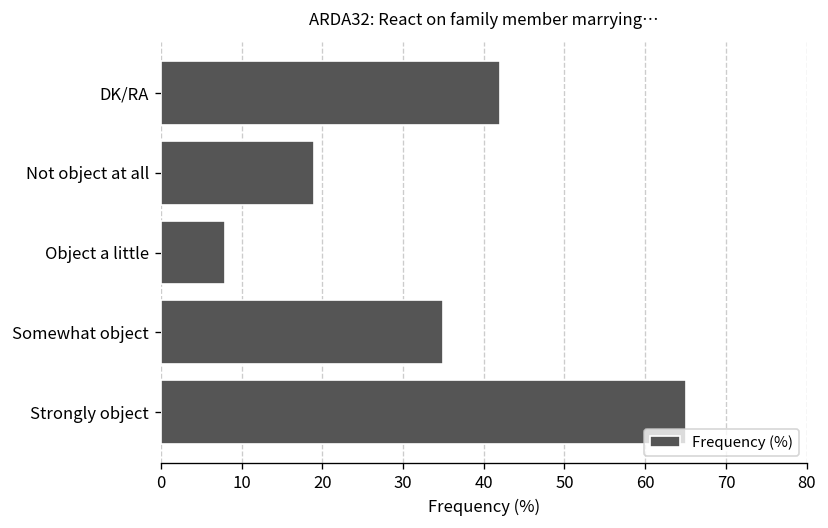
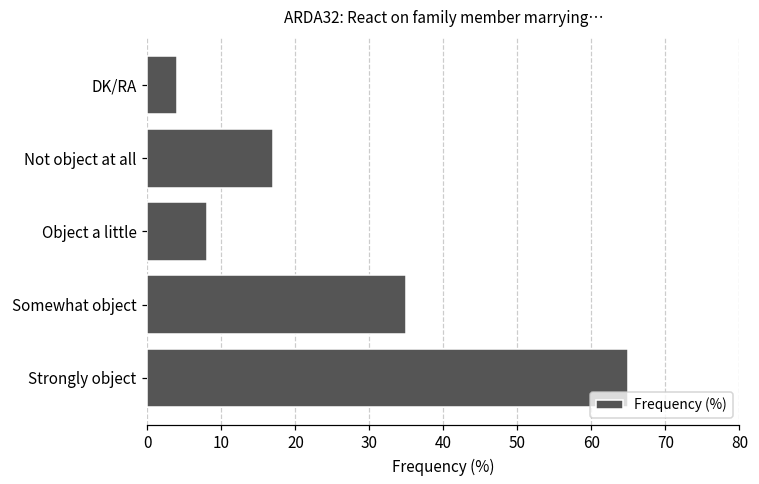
DK/RA: 42 -> 4
Not object at all: 19 -> 17
